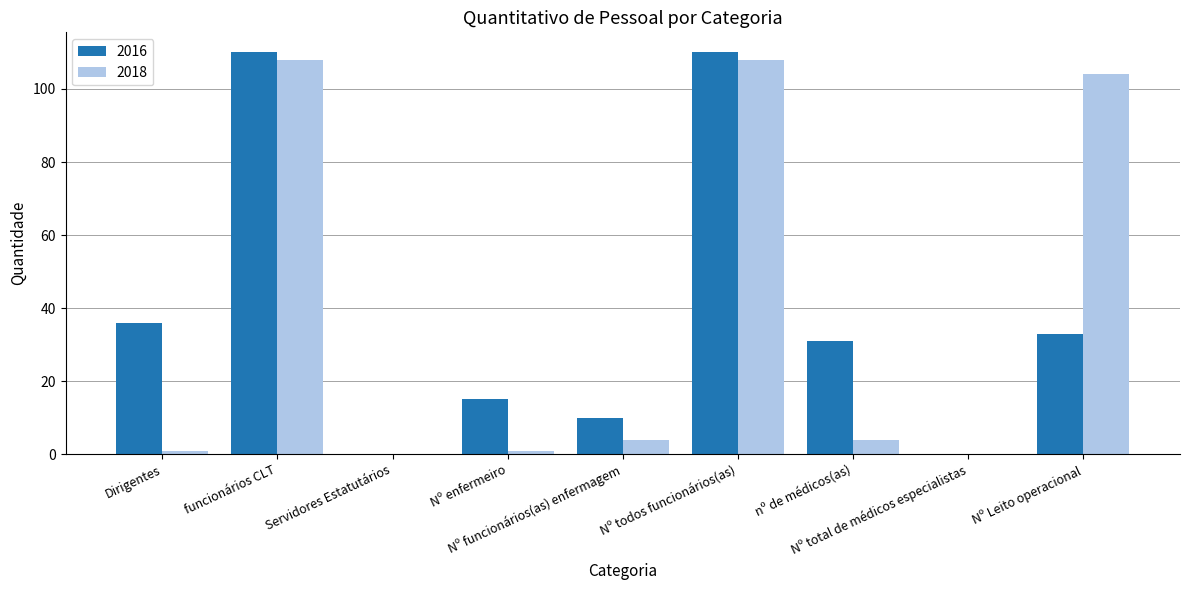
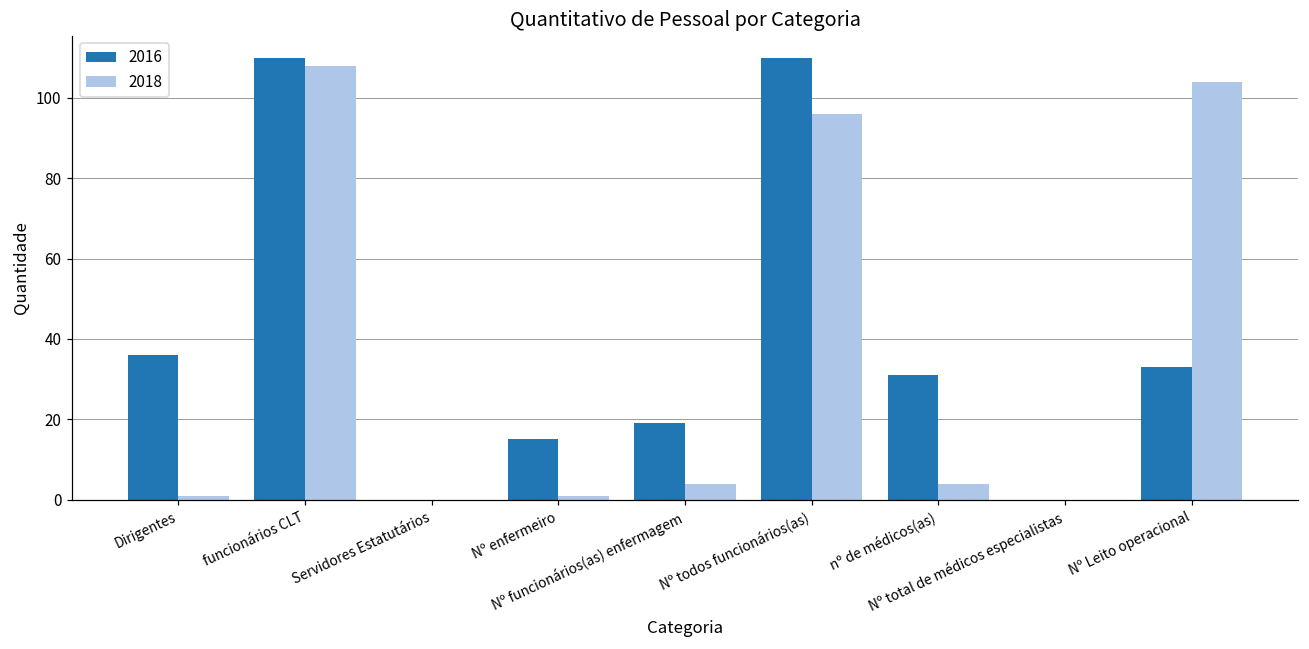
2016, Nº funcionários(as) enfermagem: 10 -> 19
2018, Nº todos funcionários(as): 108 -> 96
